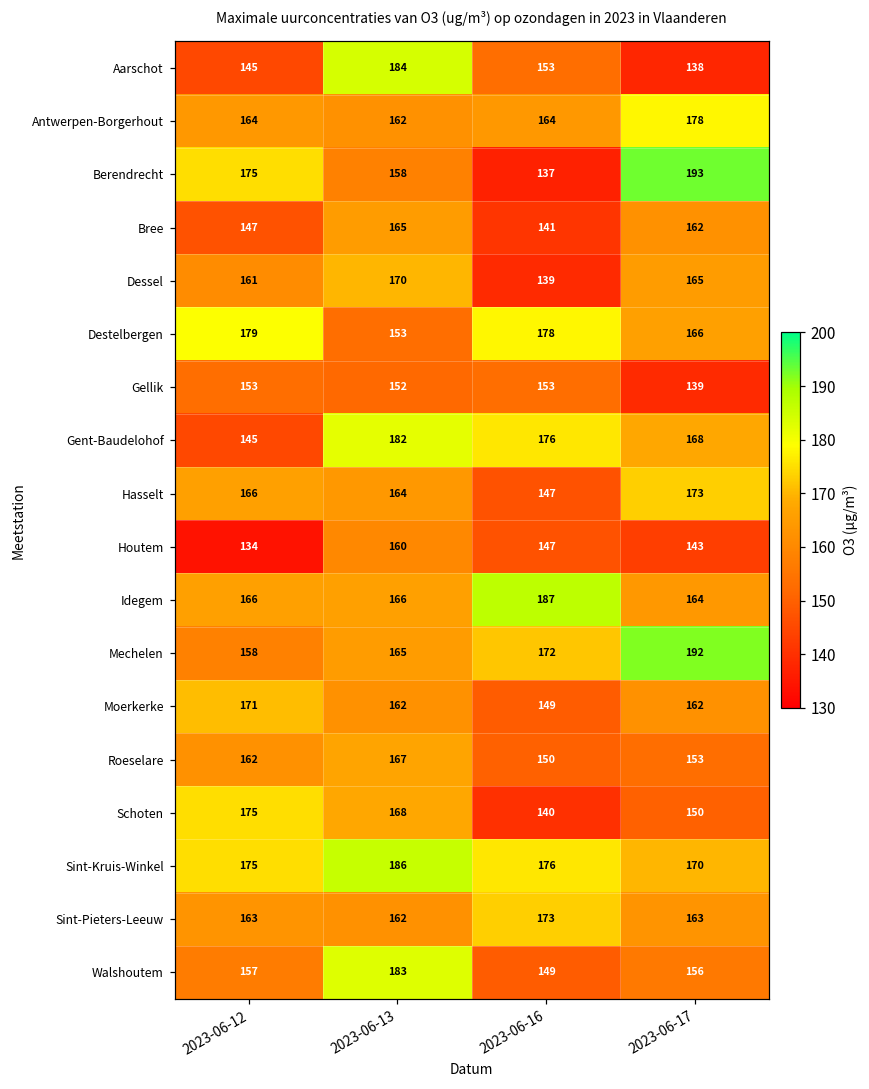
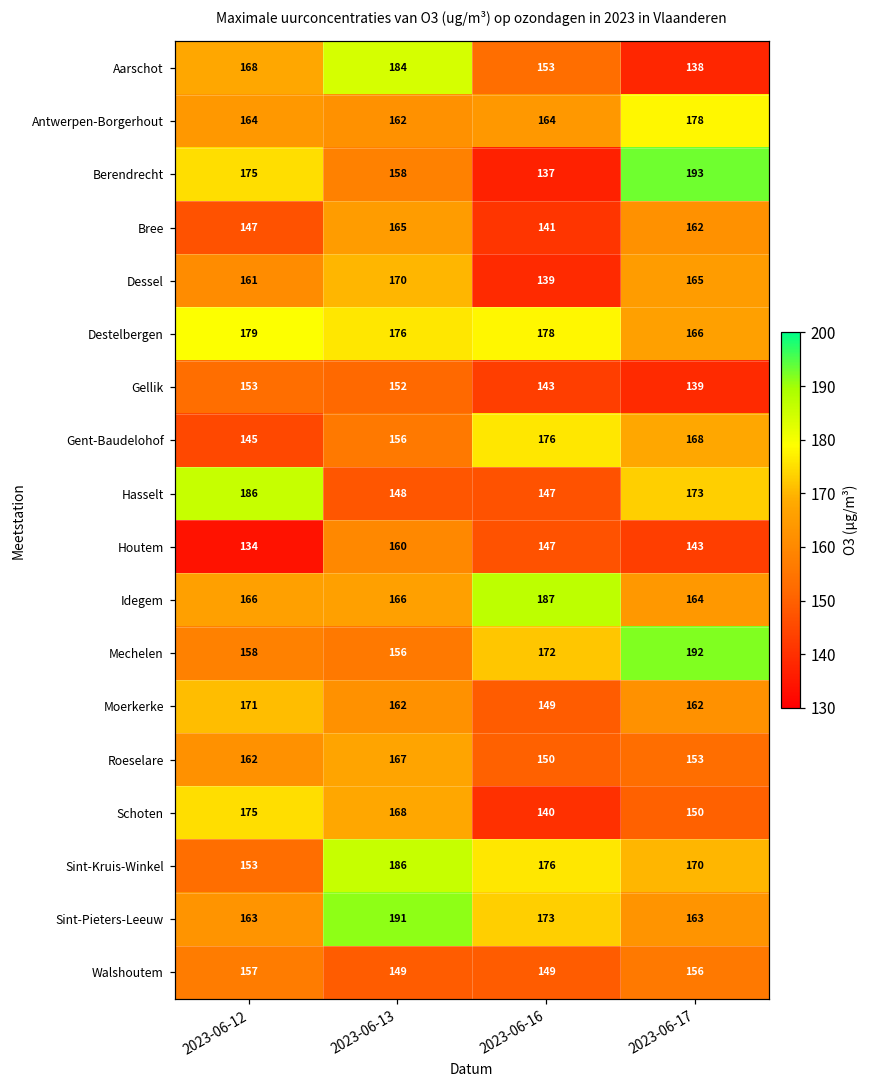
Aarschot, 2023-06-12: 145 -> 168
Destelbergen, 2023-06-13: 153 -> 176
Gellik, 2023-06-16: 153 -> 143
Gent-Baudelohof, 2023-06-13: 182 -> 156
Hasselt, 2023-06-12: 166 -> 186
Hasselt, 2023-06-13: 164 -> 148
Mechelen, 2023-06-13: 165 -> 156
Sint-Kruis-Winkel, 2023-06-12: 175 -> 153
Sint-Pieters-Leeuw, 2023-06-13: 162 -> 191
Walshoutem, 2023-06-13: 183 -> 149
